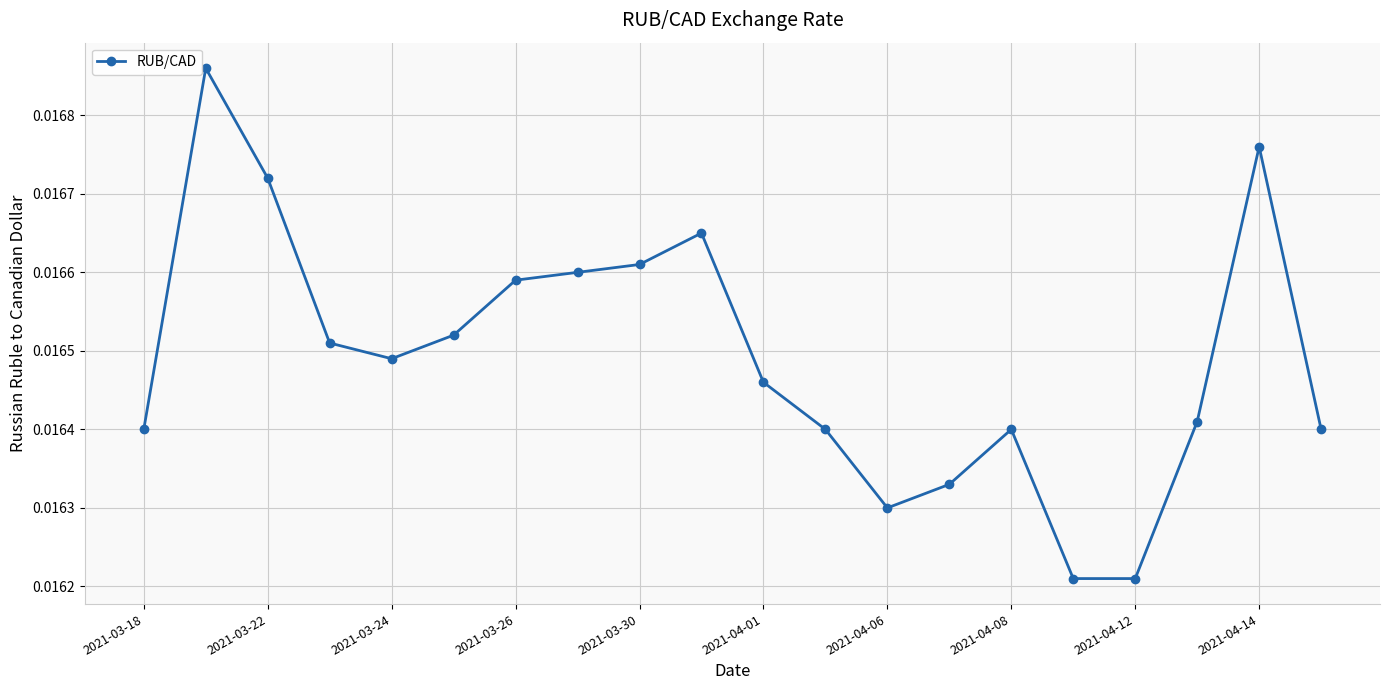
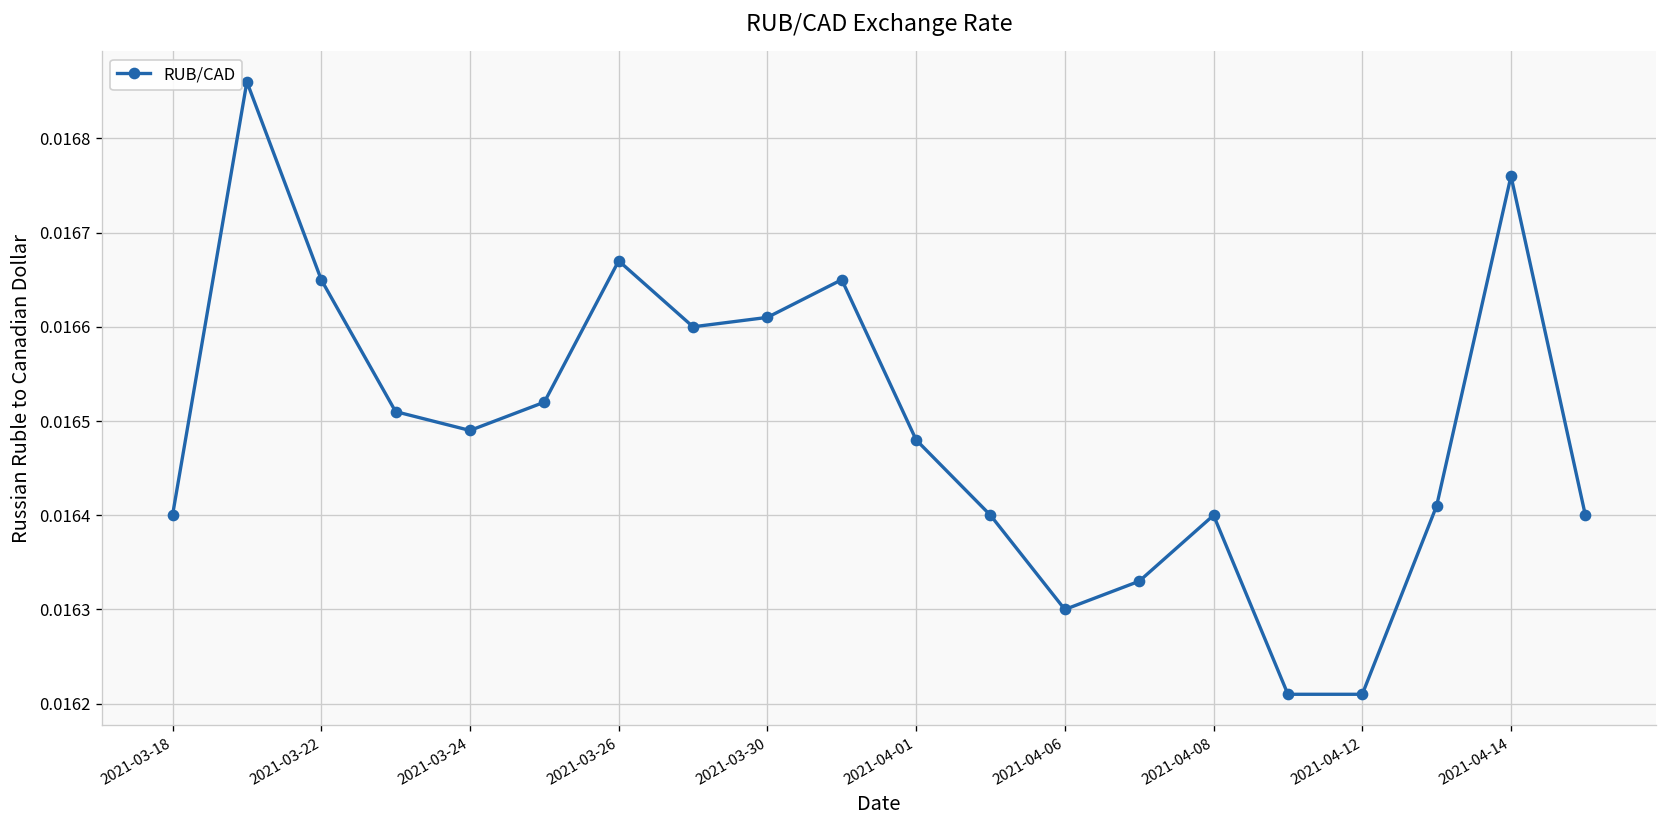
2021-03-22: 0.01672 -> 0.01665
2021-03-26: 0.01659 -> 0.01667
2021-04-01: 0.01646 -> 0.01648
